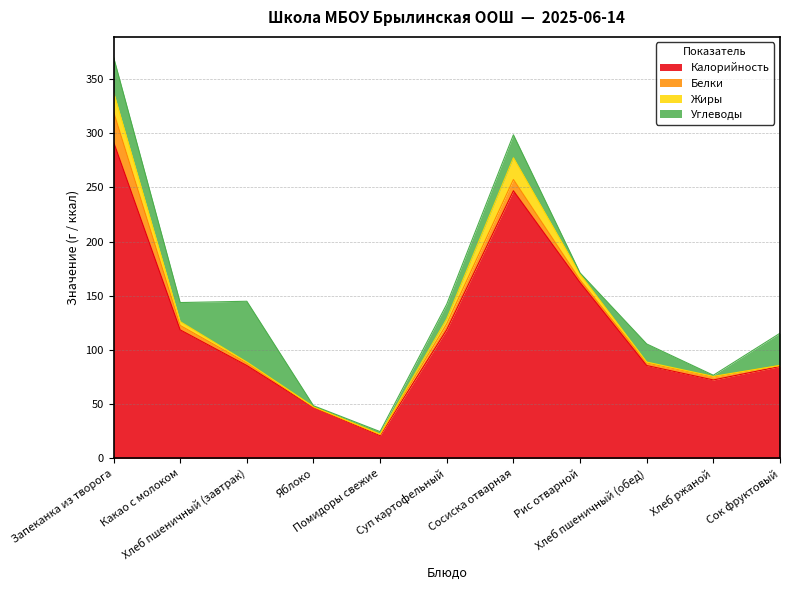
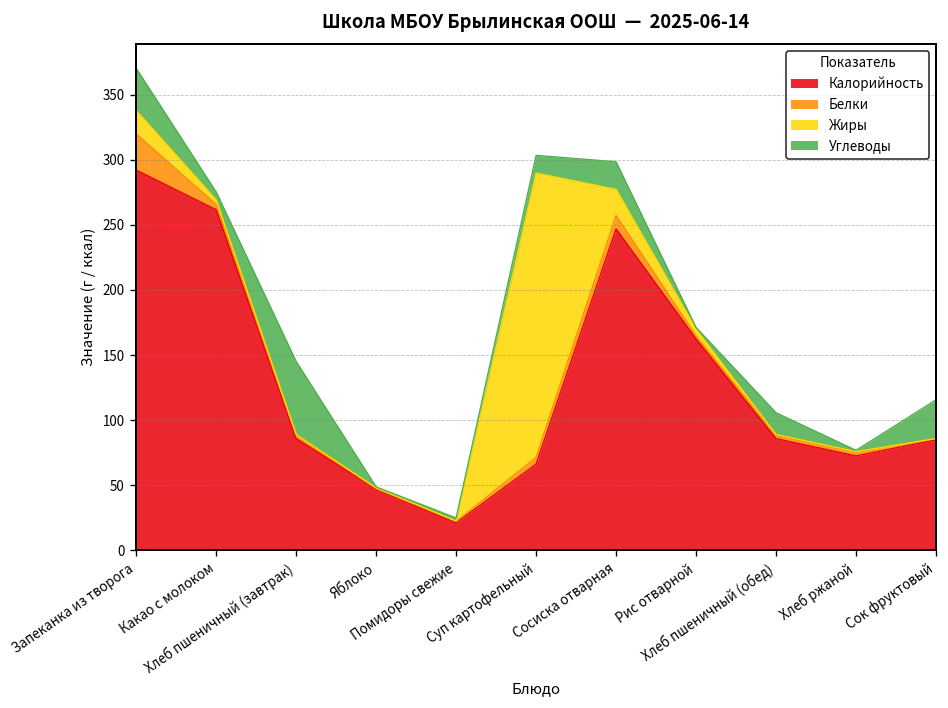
Калорийность, Какао с молоком: 119 -> 262
Углеводы, Какао с молоком: 18 -> 6
Калорийность, Суп картофельный: 119 -> 66
Жиры, Суп картофельный: 5 -> 219
